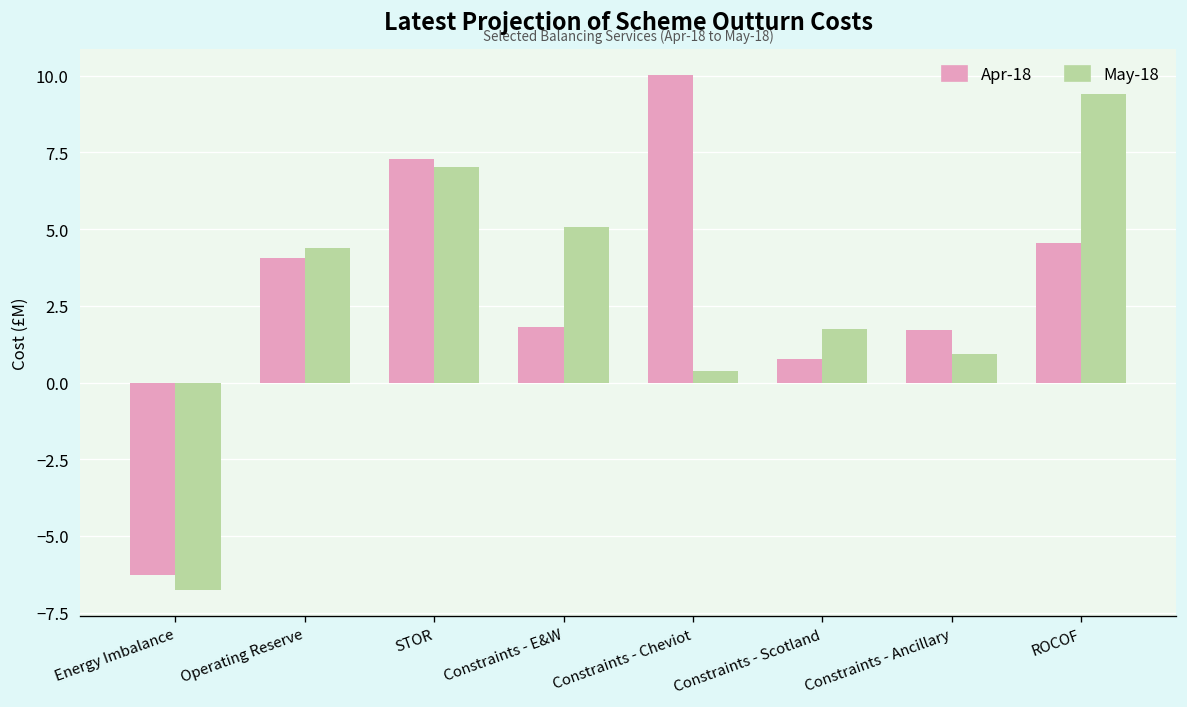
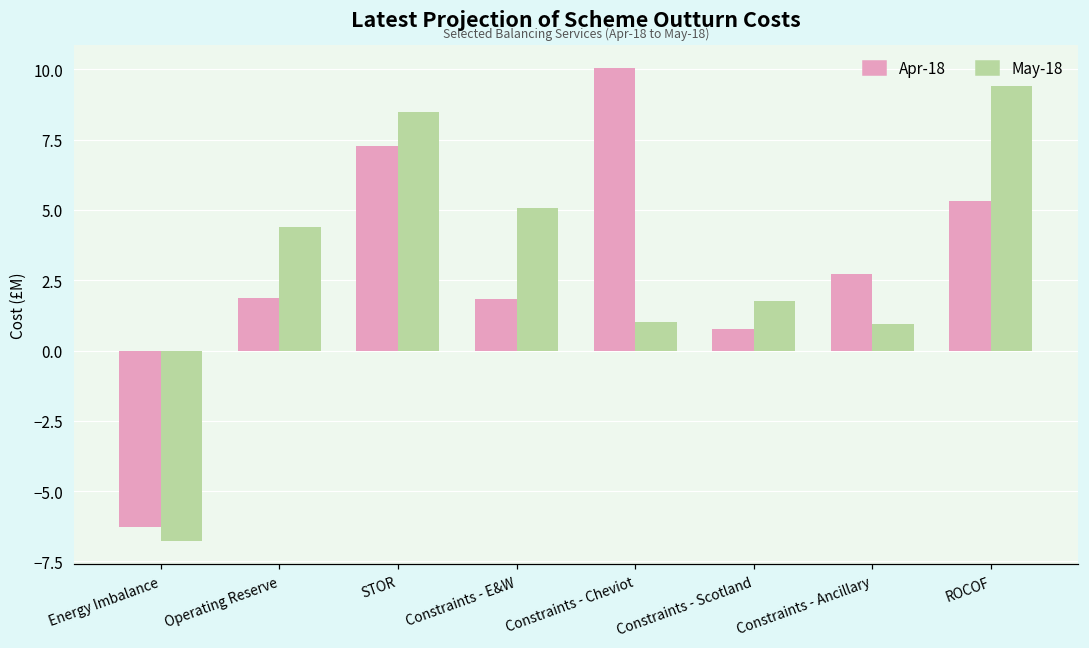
Apr-18, Operating Reserve: 4.1 -> 1.9
May-18, STOR: 7.0 -> 8.5
May-18, Constraints - Cheviot: 0.4 -> 1.0
Apr-18, Constraints - Ancillary: 1.7 -> 2.7
Apr-18, ROCOF: 4.5 -> 5.3
